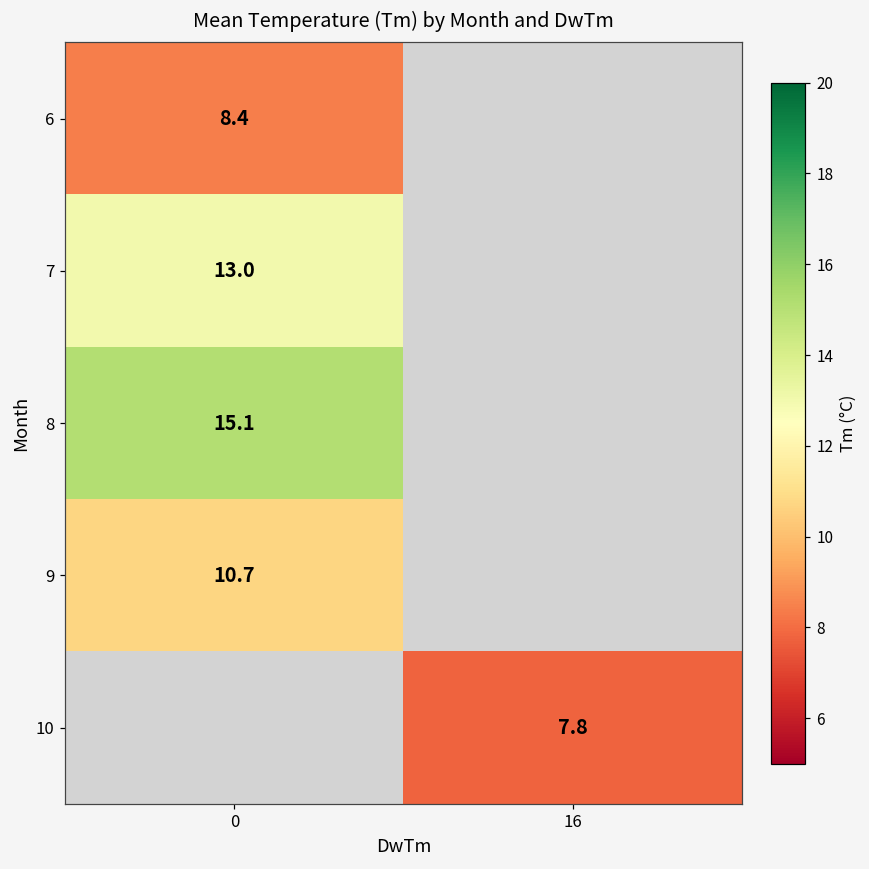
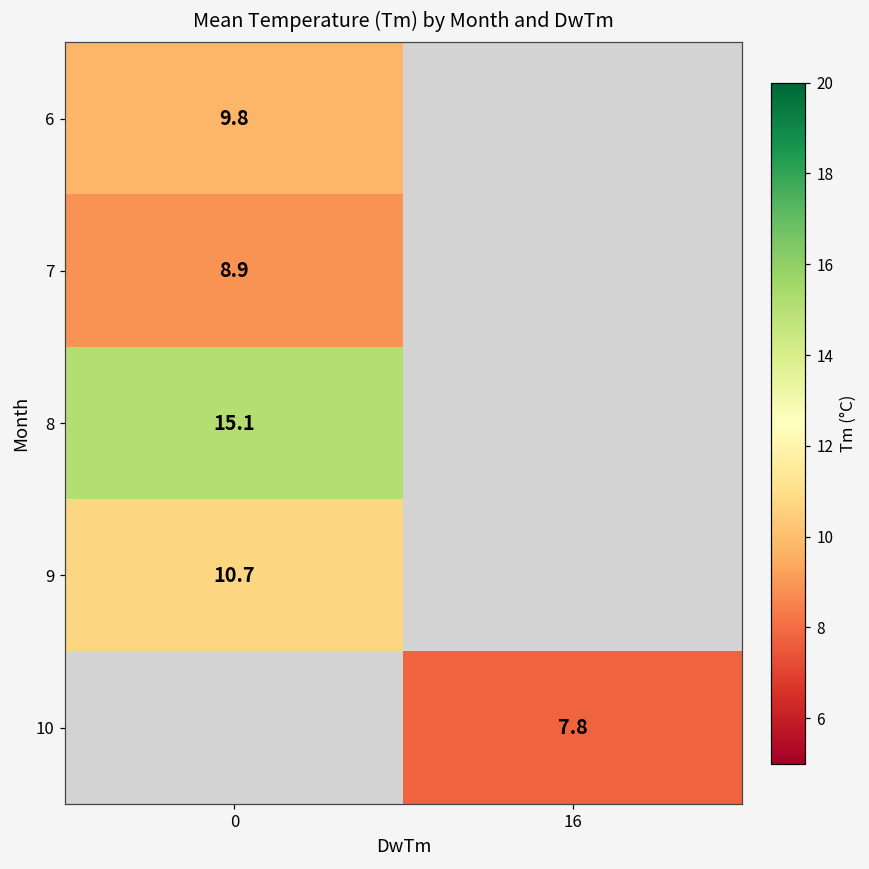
6, 0: 8.4 -> 9.8
7, 0: 13.0 -> 8.9
